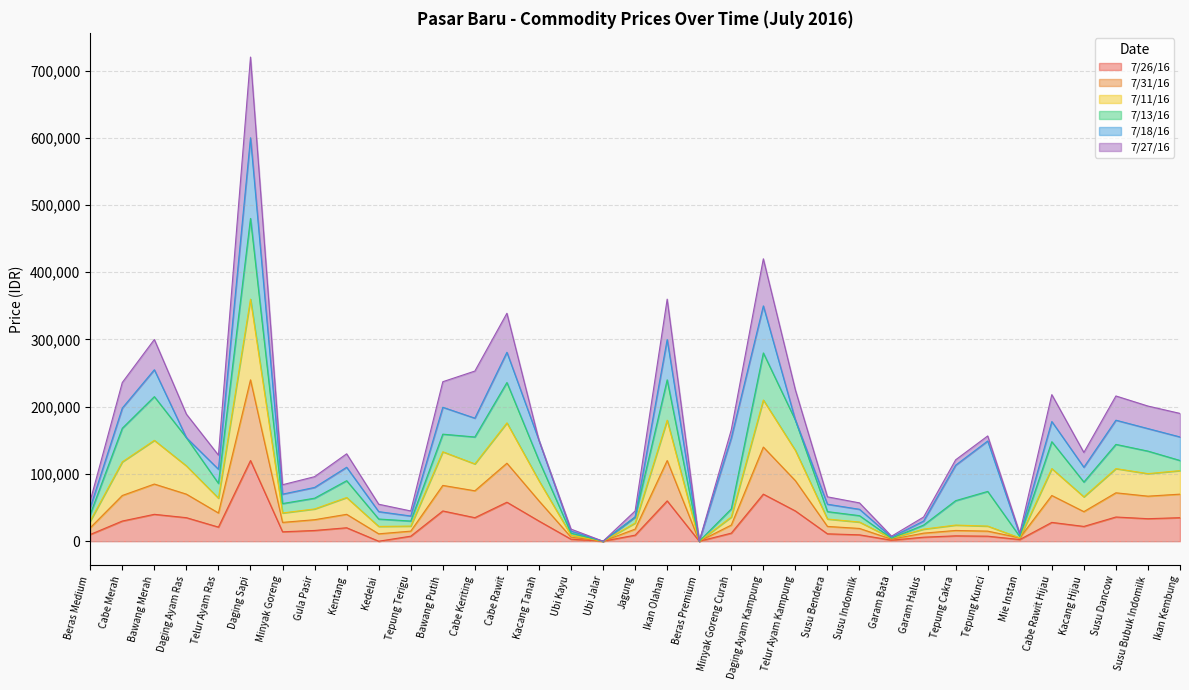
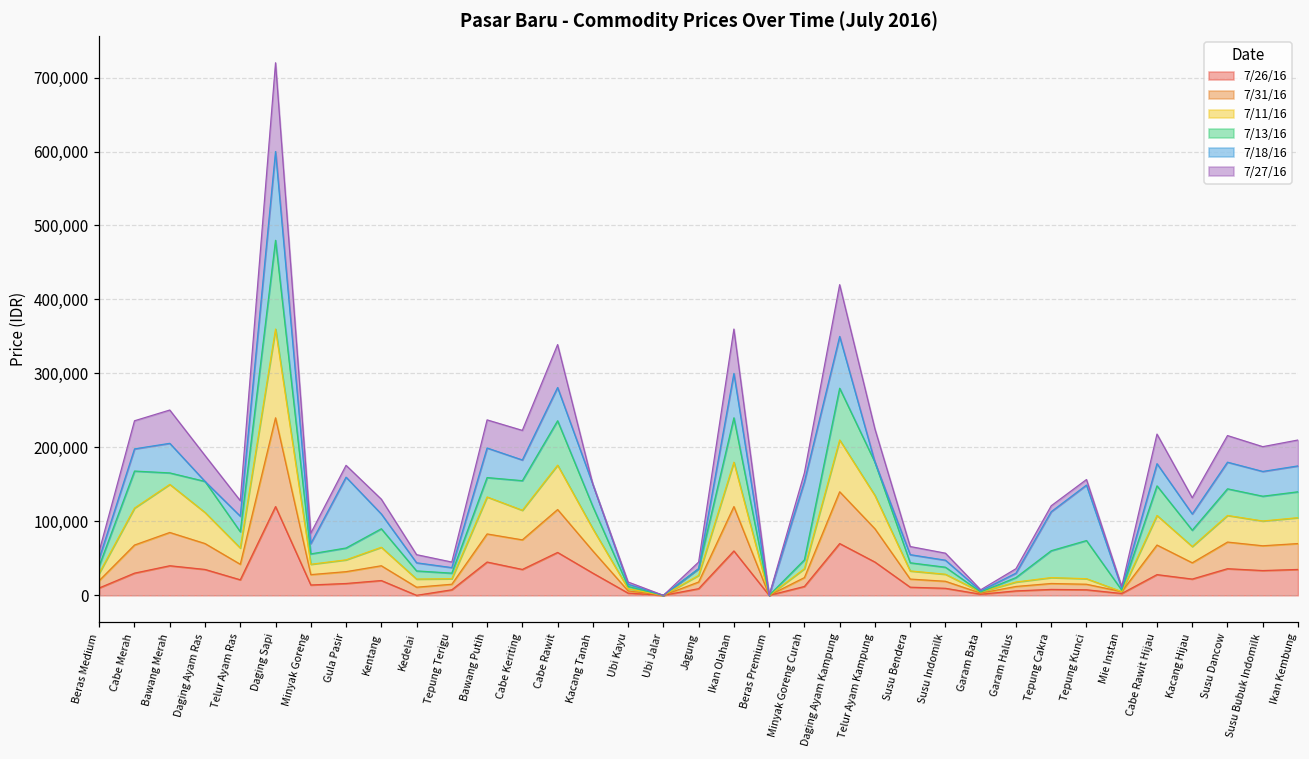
7/13/16, Bawang Merah: 70,000 -> 20,000
7/18/16, Gula Pasir: 20,000 -> 100,000
7/27/16, Cabe Keriting: 70,000 -> 40,000
7/13/16, Ikan Kembung: 20,000 -> 40,000
